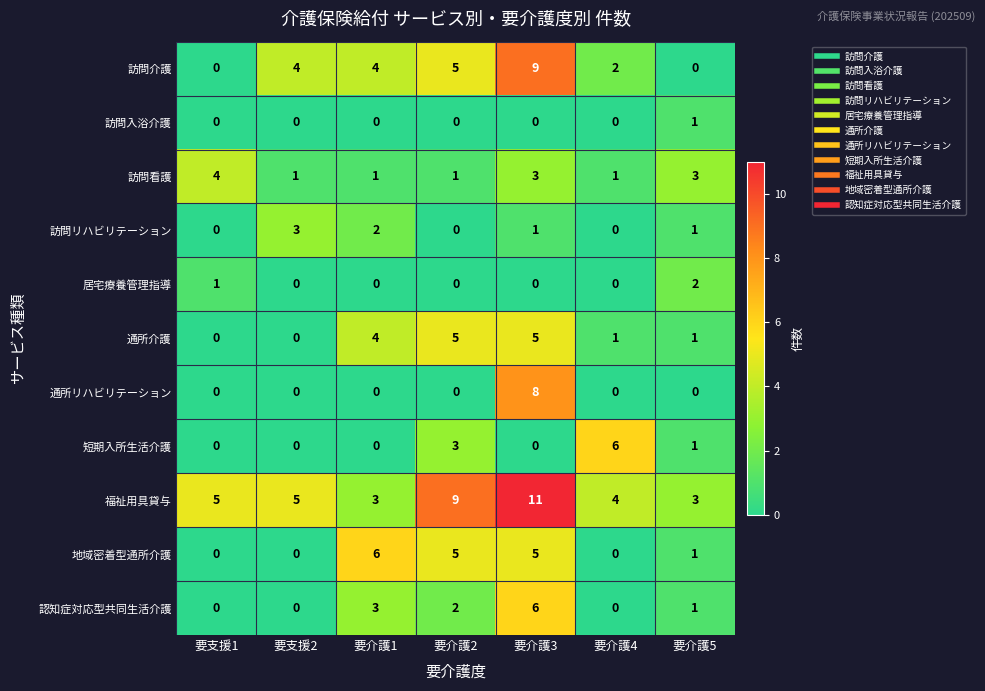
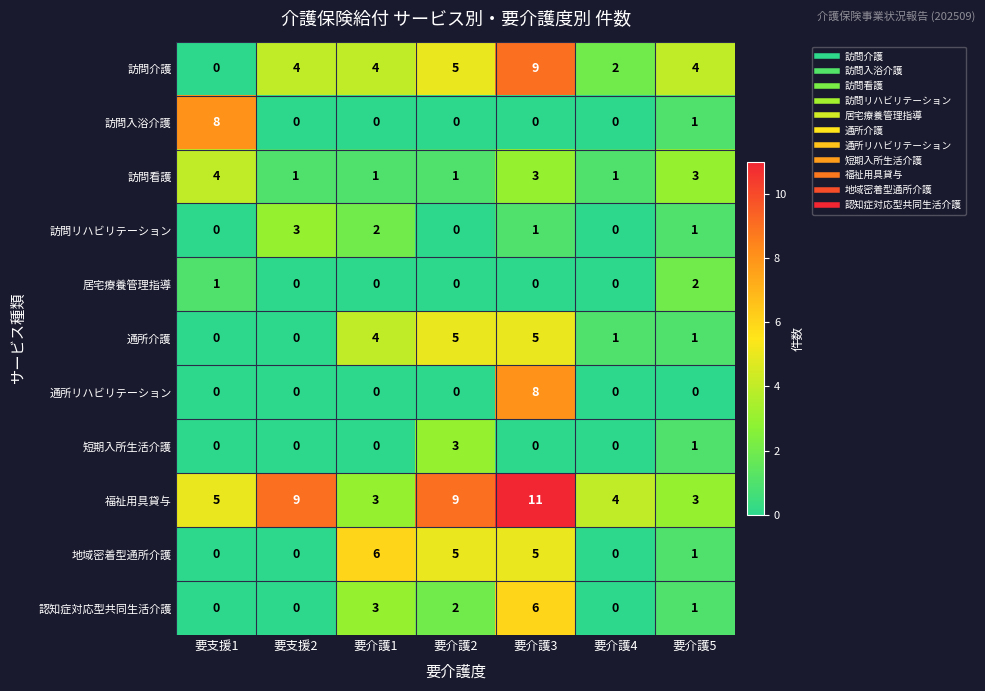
訪問介護, 要介護5: 0 -> 4
訪問入浴介護, 要支援1: 0 -> 8
短期入所生活介護, 要介護4: 6 -> 0
福祉用具貸与, 要支援2: 5 -> 9
